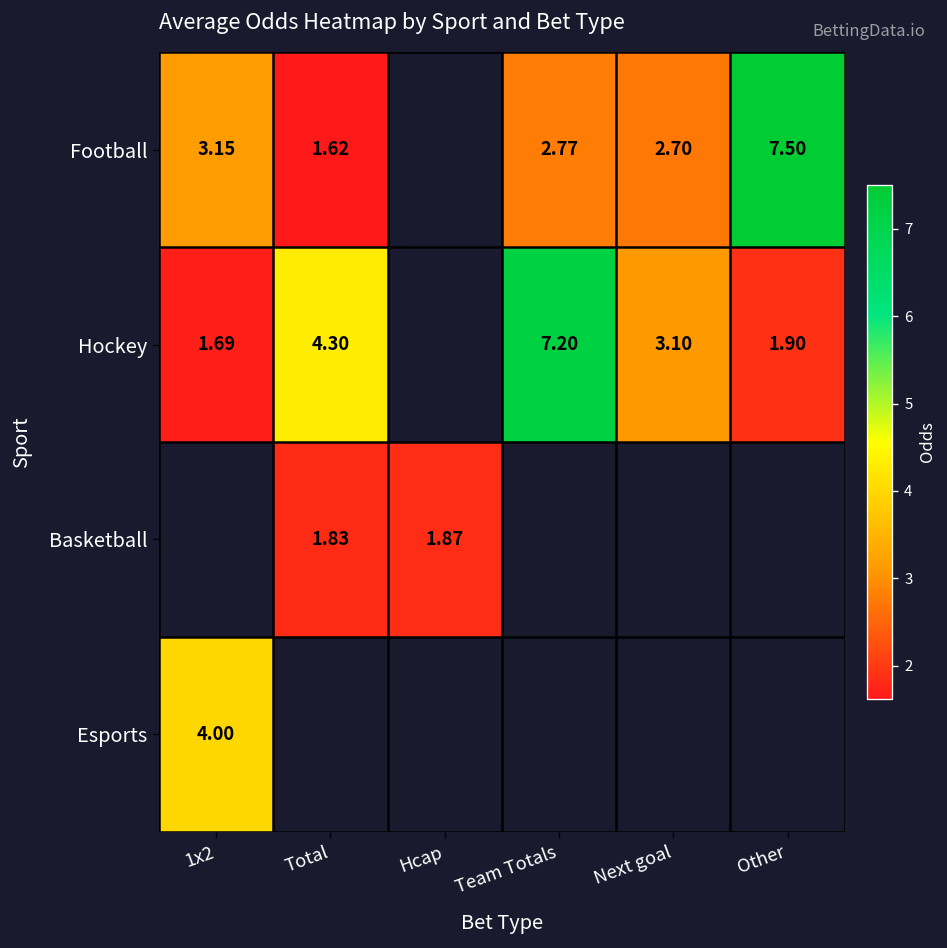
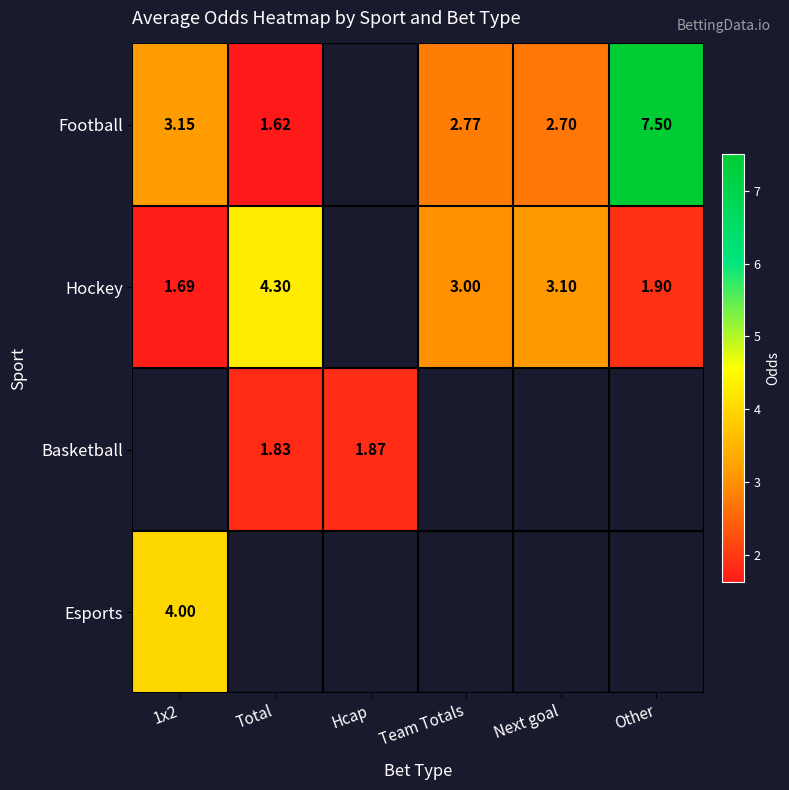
Hockey, Team Totals: 7.20 -> 3.00
